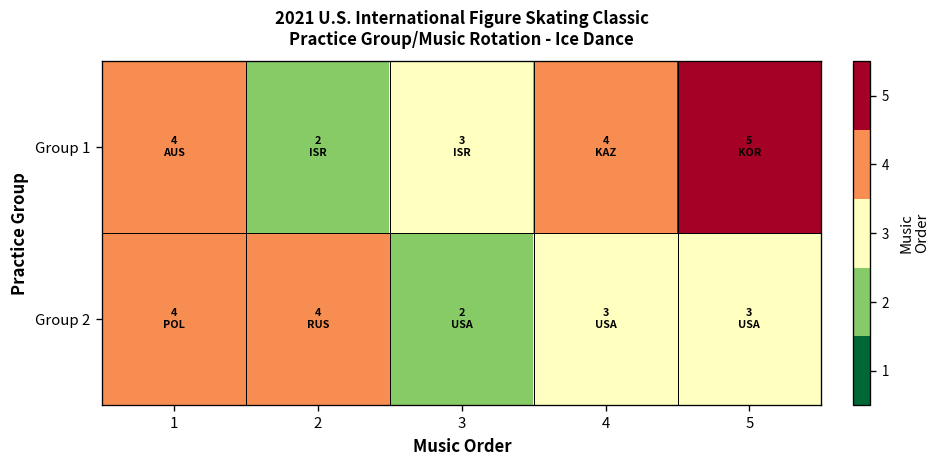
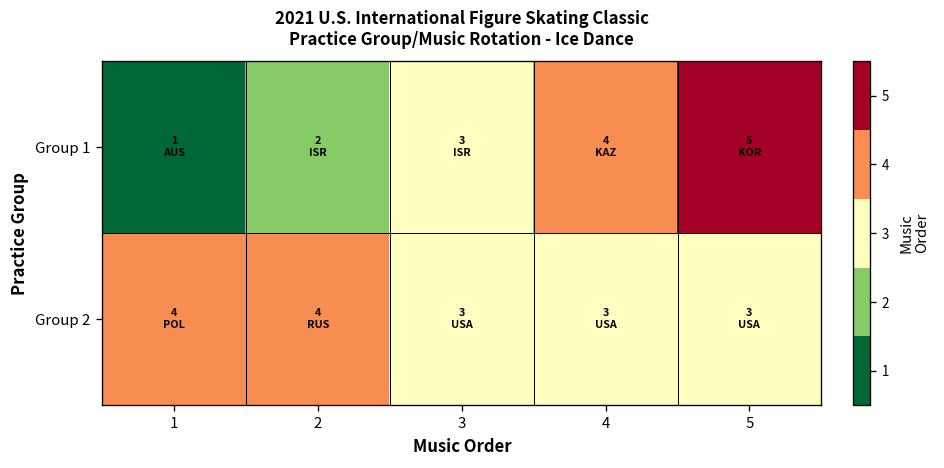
Group 1, 1: 4 -> 1
Group 2, 3: 2 -> 3
